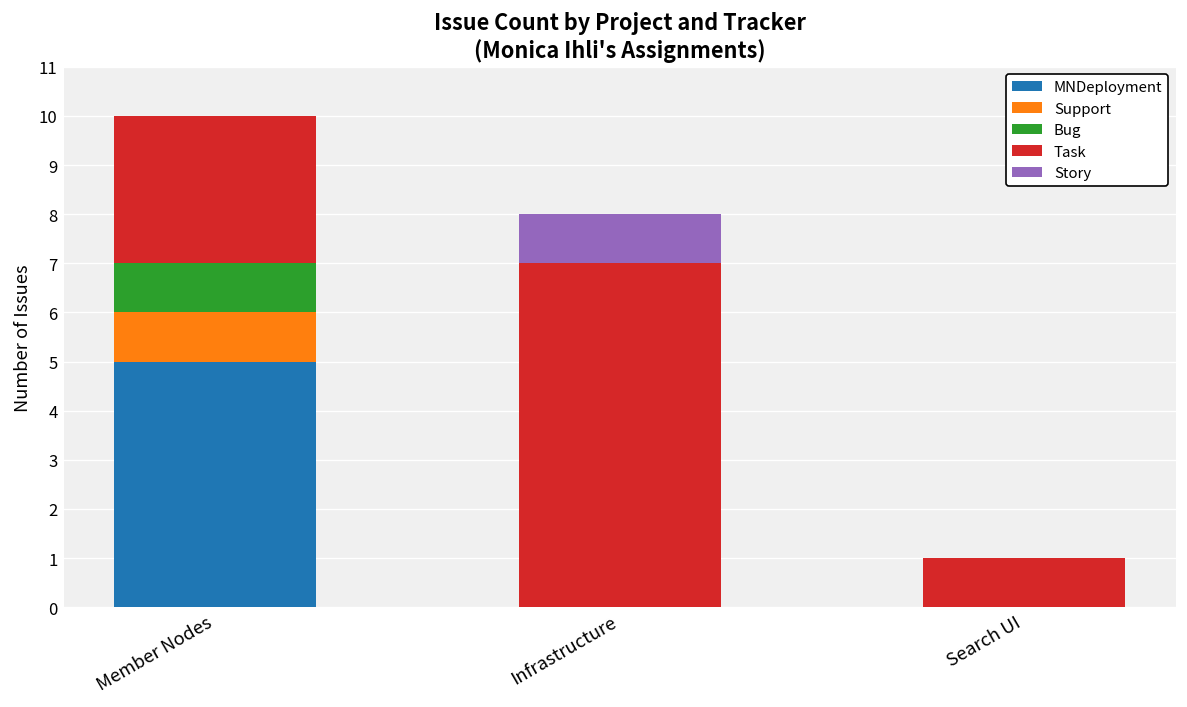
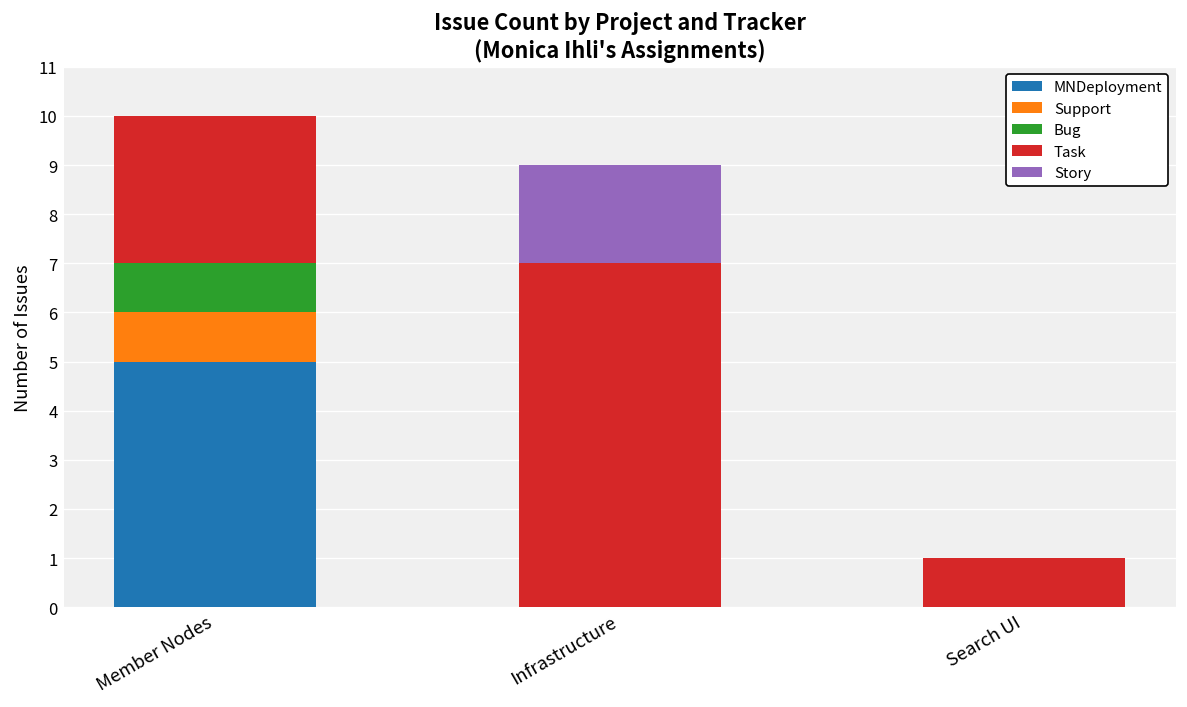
Story, Infrastructure: 1 -> 2
